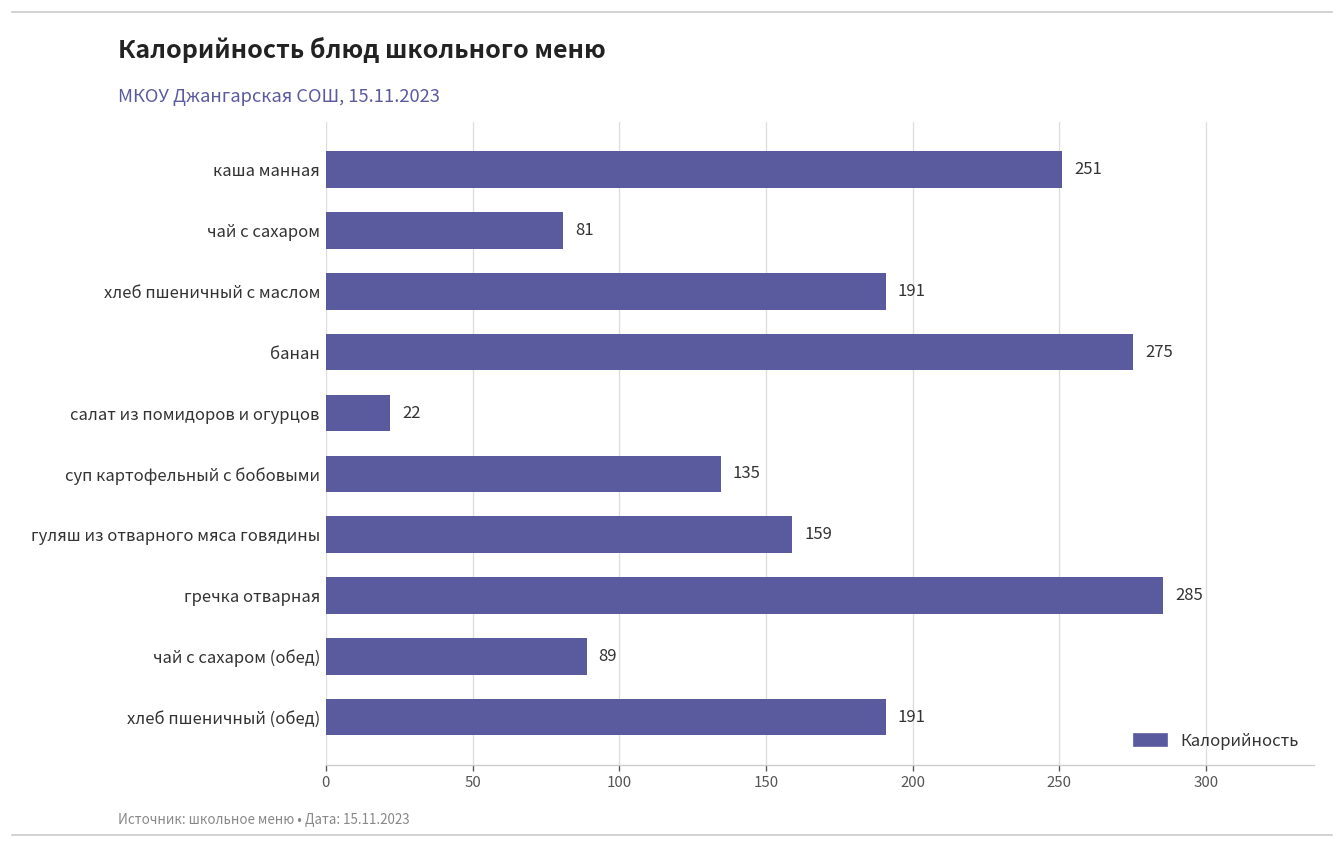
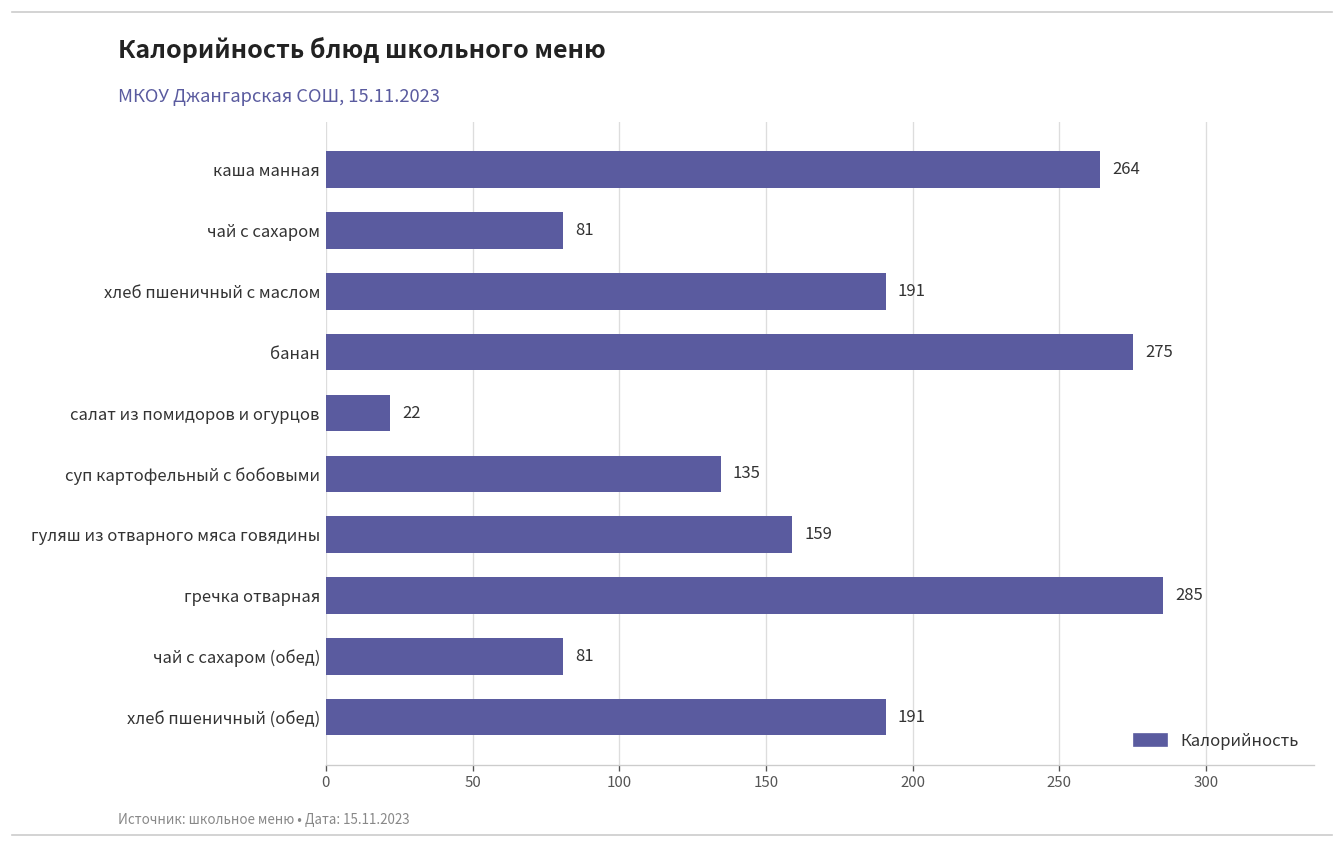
каша манная: 251 -> 264
чай с сахаром (обед): 89 -> 81
